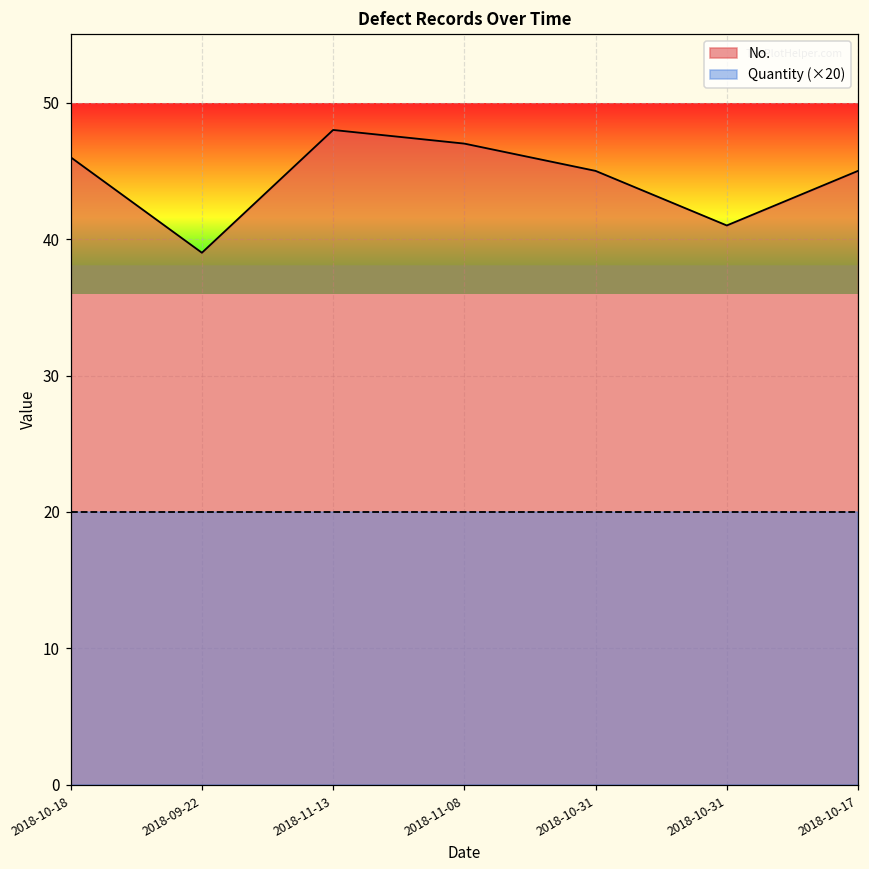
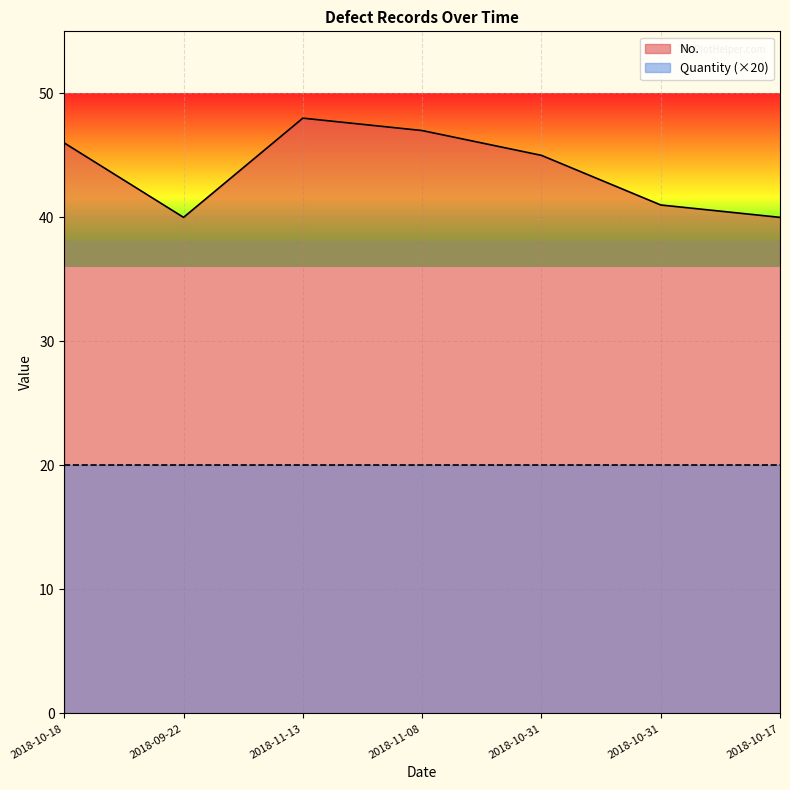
No., 2018-09-22: 39 -> 40
No., 2018-10-17: 45 -> 40
